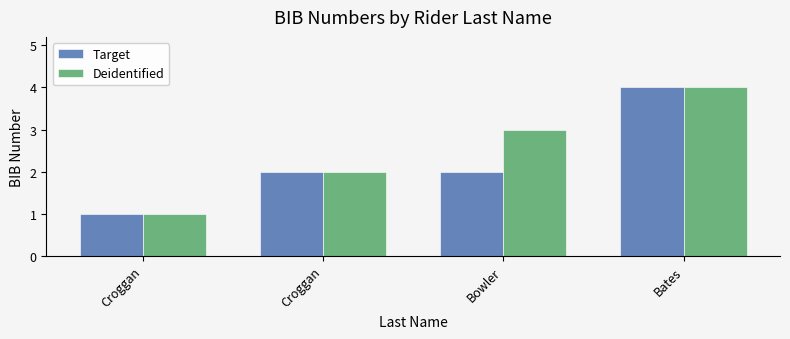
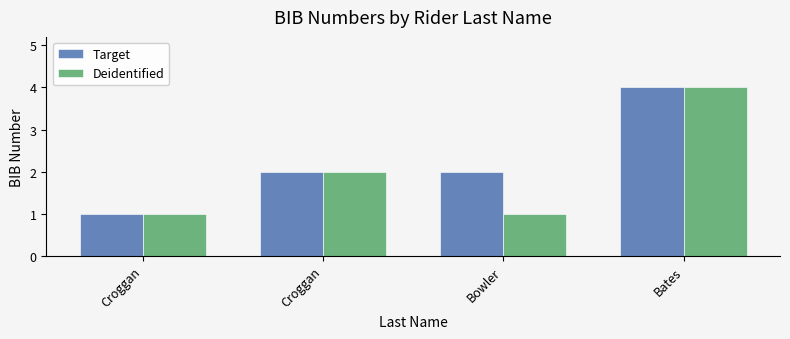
Deidentified, Bowler: 3 -> 1
